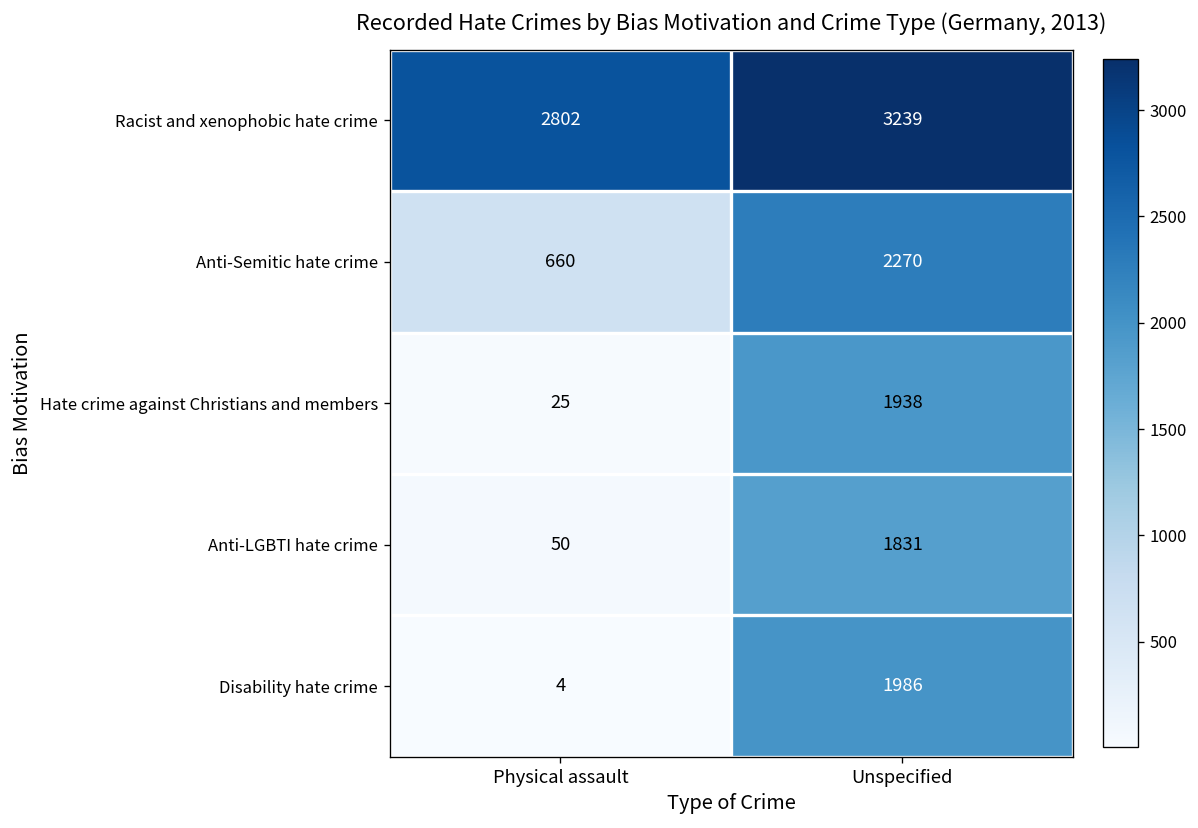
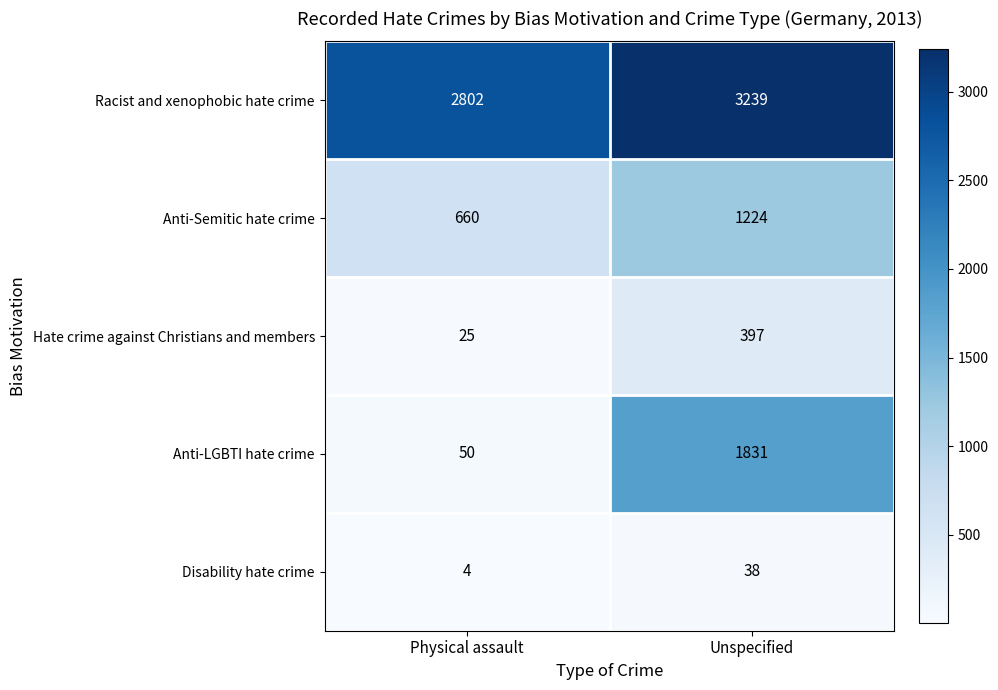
Anti-Semitic hate crime, Unspecified: 2270 -> 1224
Hate crime against Christians and members, Unspecified: 1938 -> 397
Disability hate crime, Unspecified: 1986 -> 38
